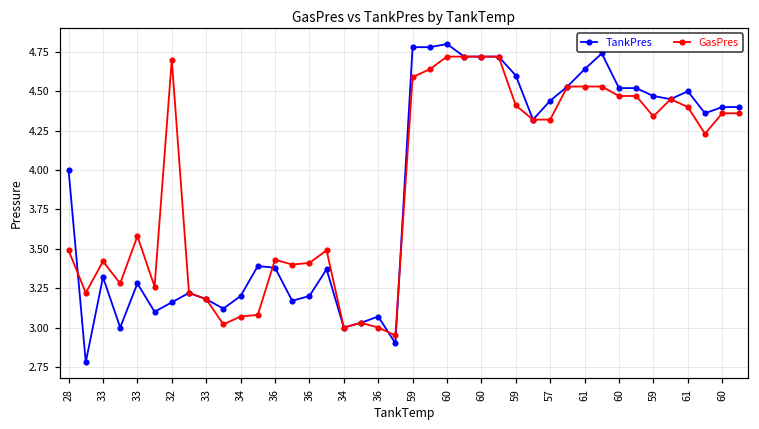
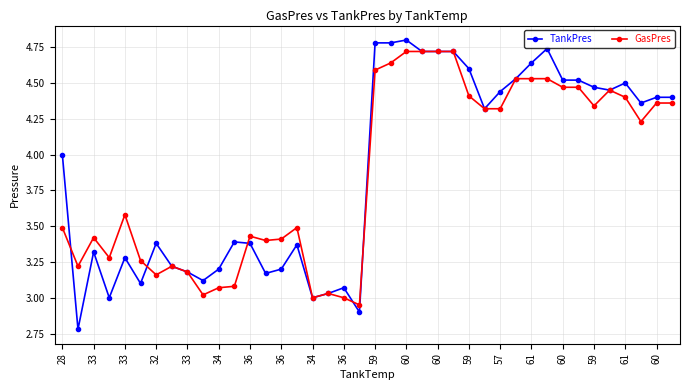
TankPres, 32: 3.16 -> 3.38
GasPres, 32: 4.70 -> 3.16
